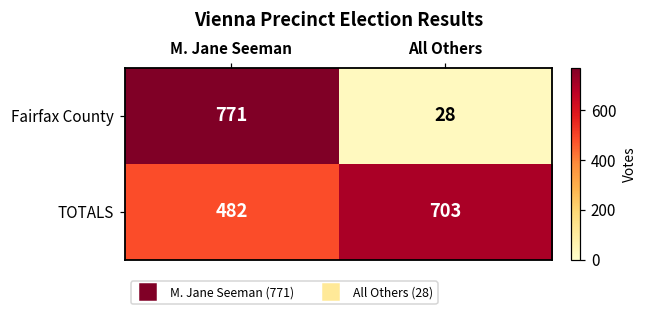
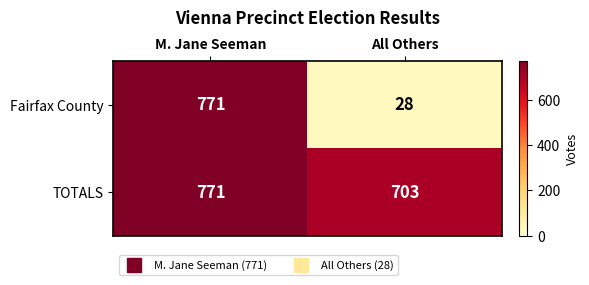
TOTALS, M. Jane Seeman: 482 -> 771
